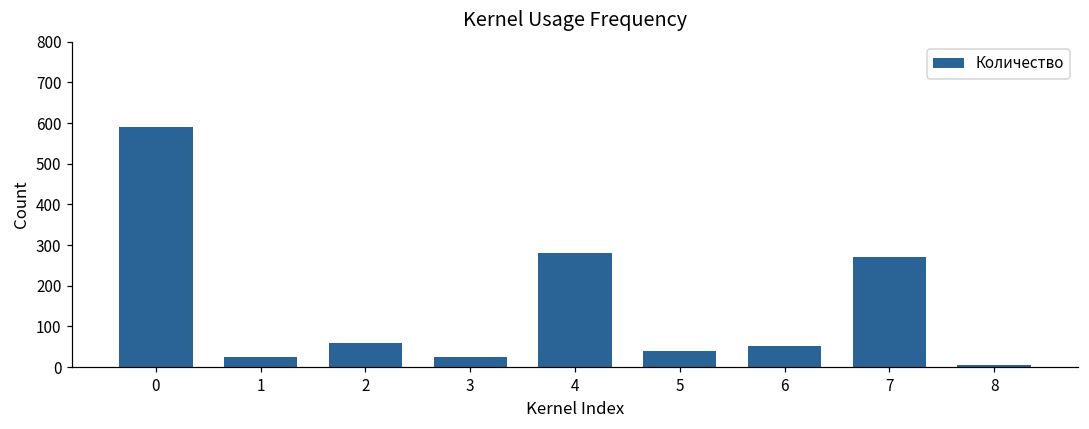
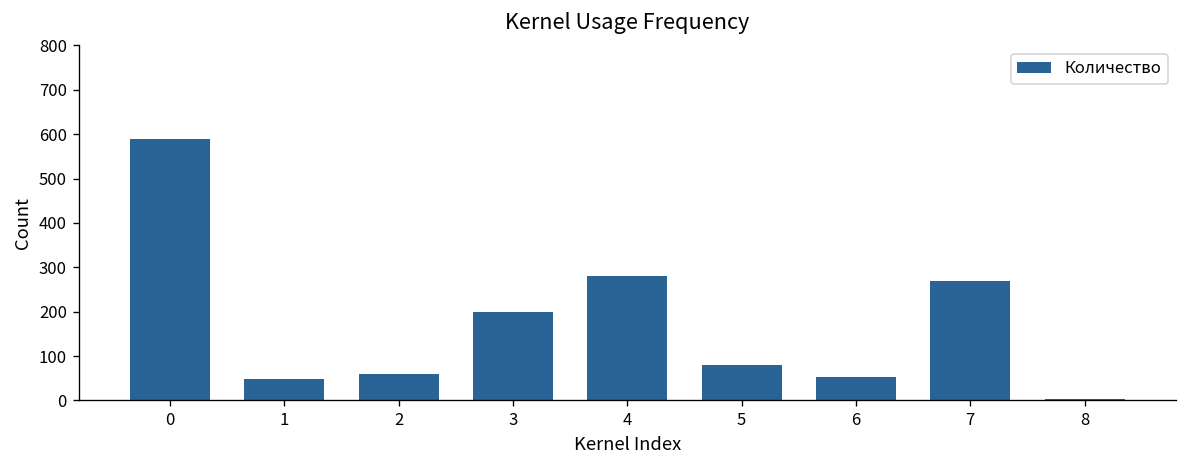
1: 20 -> 50
3: 20 -> 200
5: 40 -> 80
